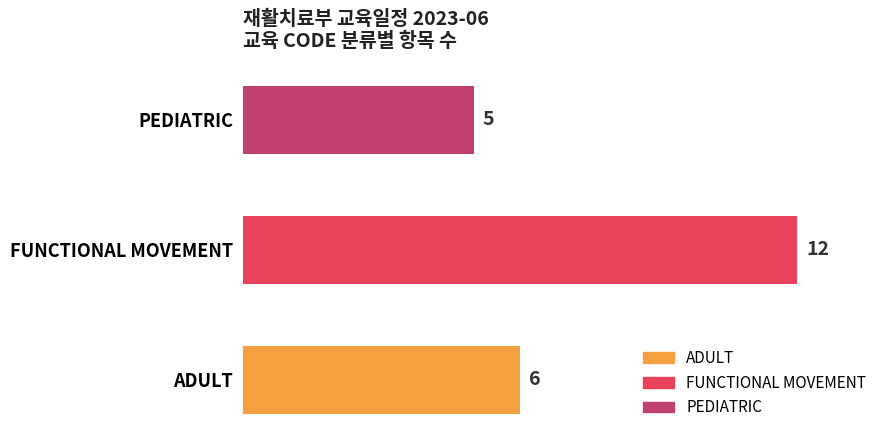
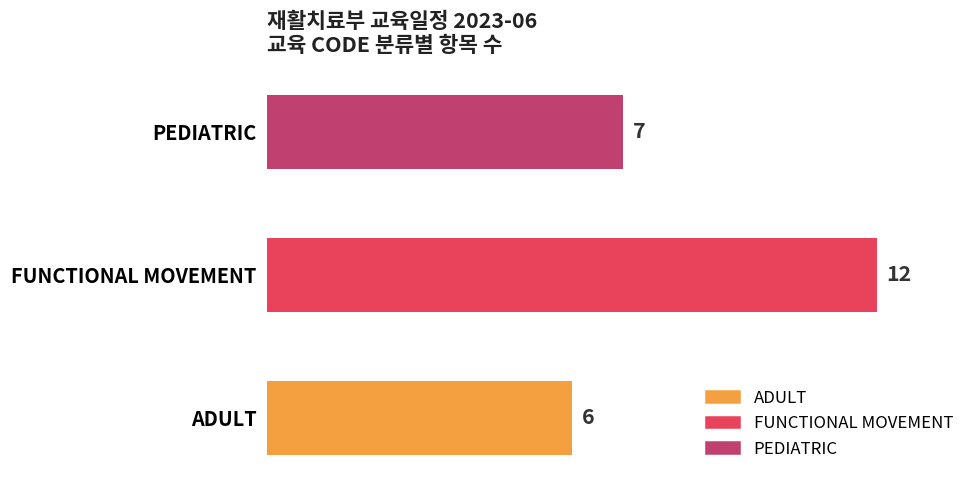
PEDIATRIC: 5 -> 7
